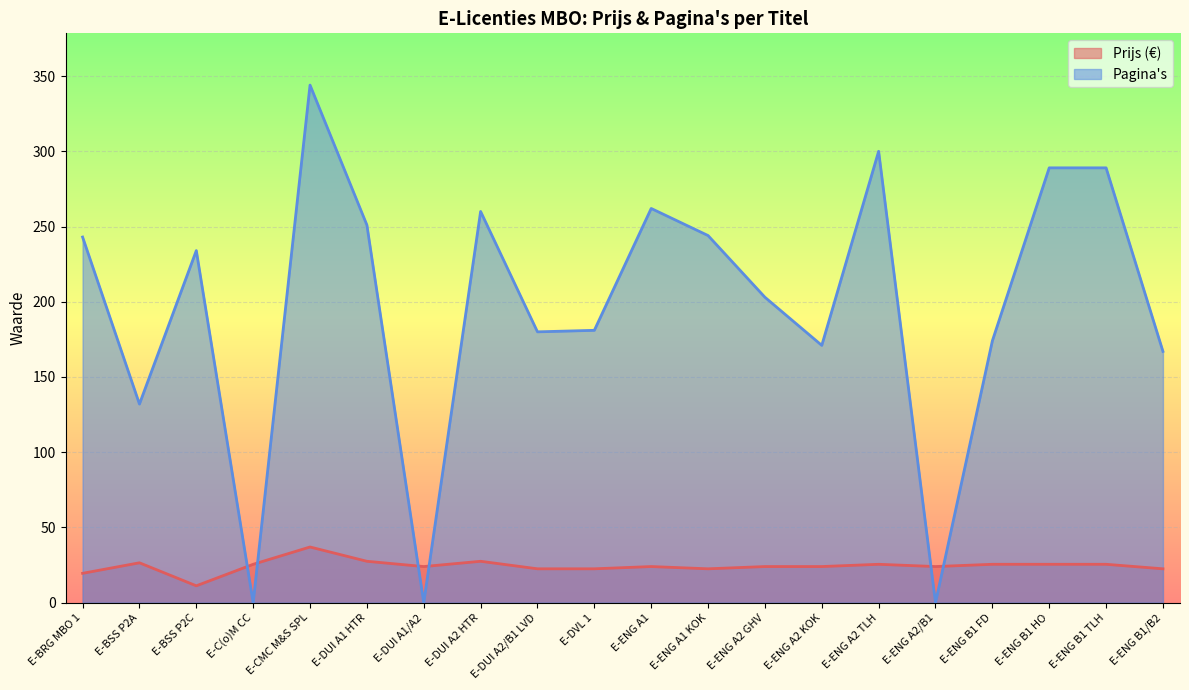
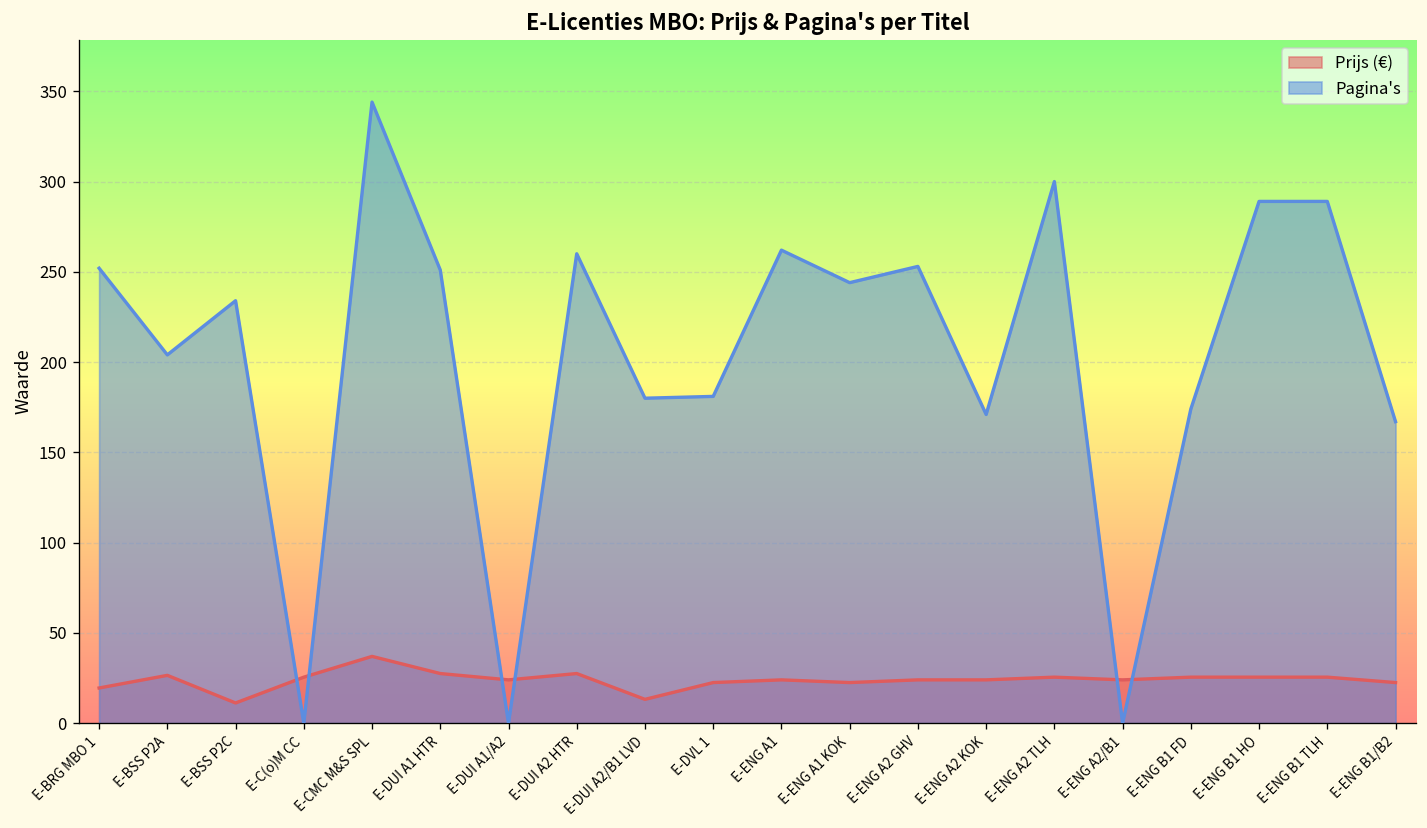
Pagina's, E-BRG MBO 1: 243 -> 252
Pagina's, E-BSS P2A: 132 -> 204
Prijs (€), E-DUI A2/B1 LVD: 23 -> 13
Pagina's, E-ENG A2 GHV: 203 -> 253
